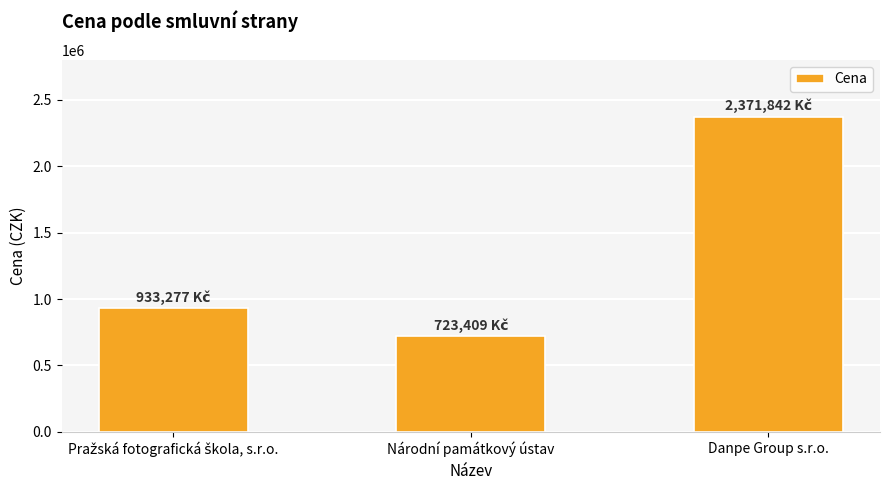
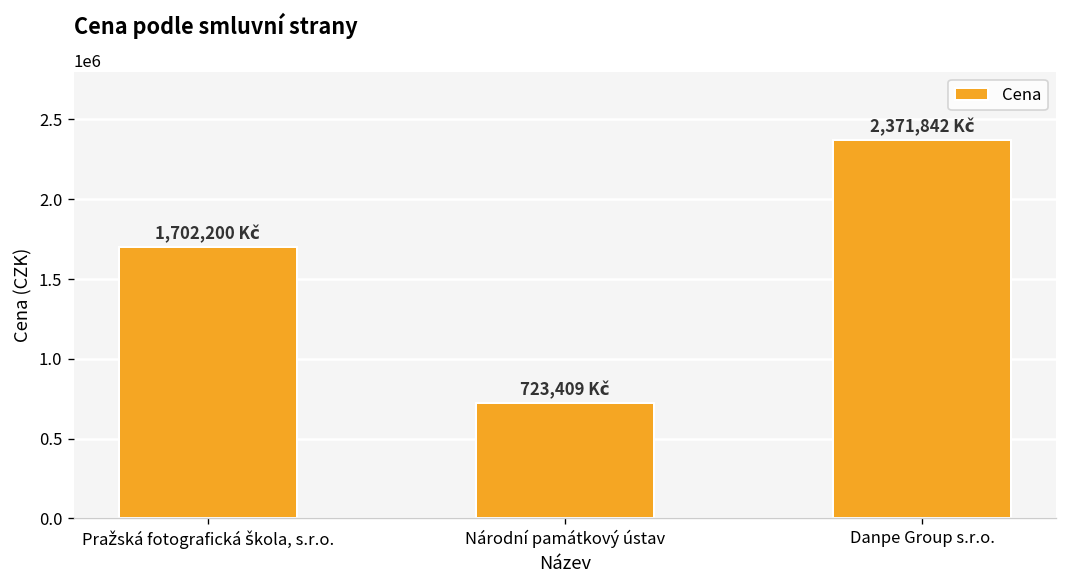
Pražská fotografická škola, s.r.o.: 933,277 -> 1,702,200
